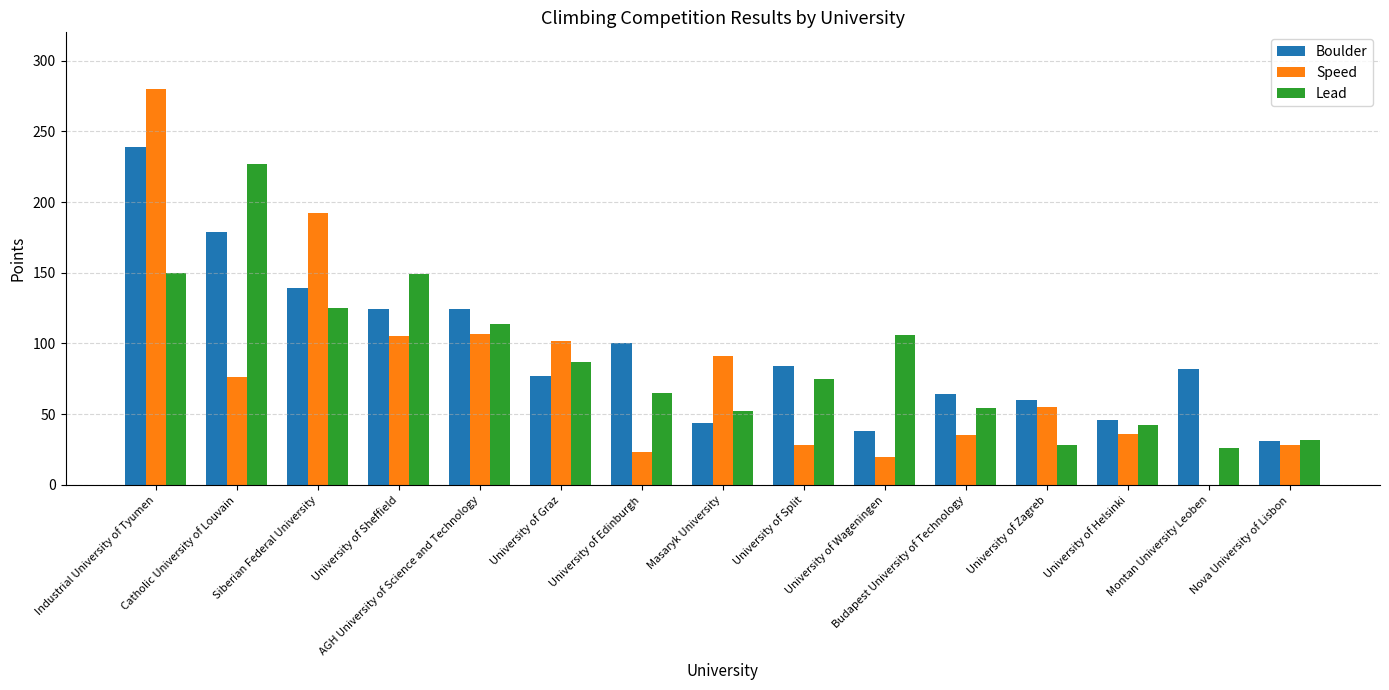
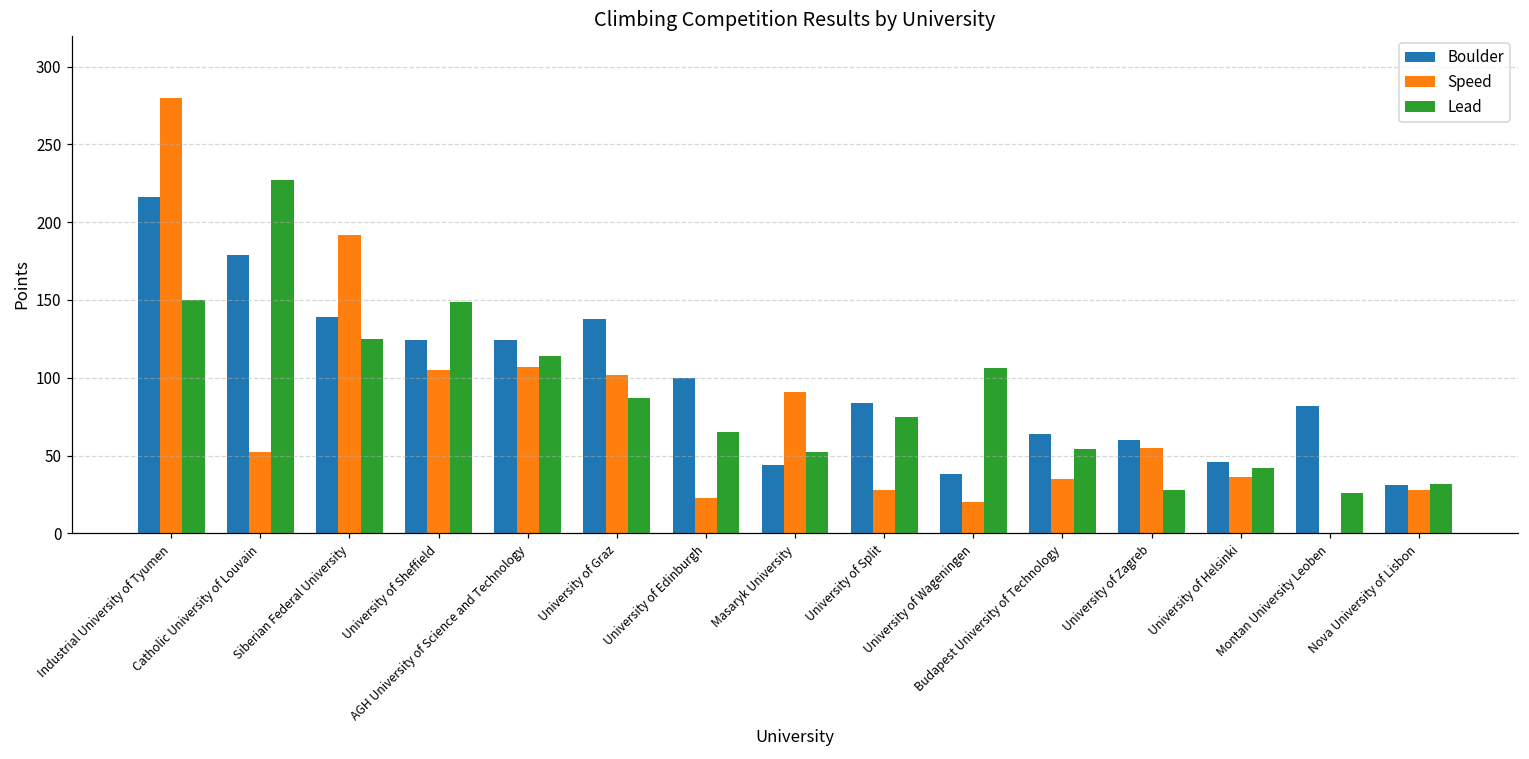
Boulder, Industrial University of Tyumen: 239 -> 216
Speed, Catholic University of Louvain: 76 -> 52
Boulder, University of Graz: 77 -> 138
